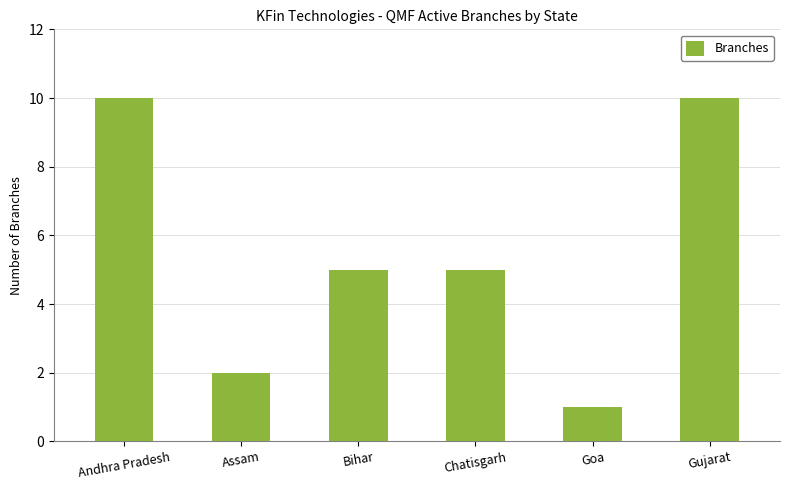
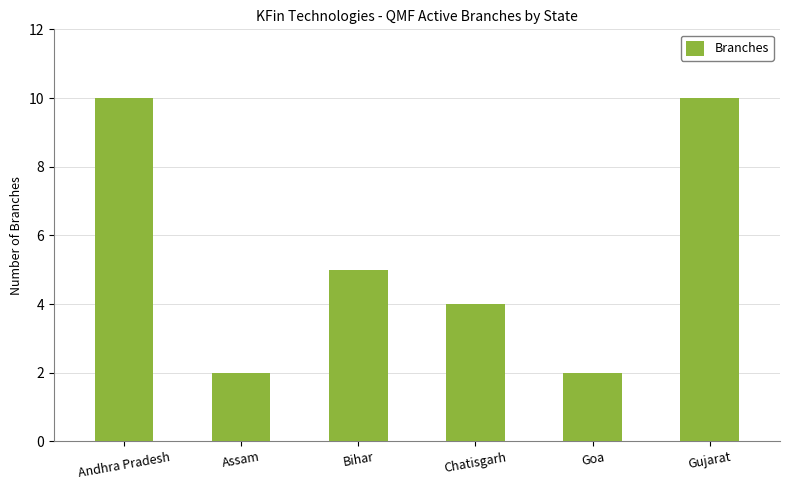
Chatisgarh: 5 -> 4
Goa: 1 -> 2
